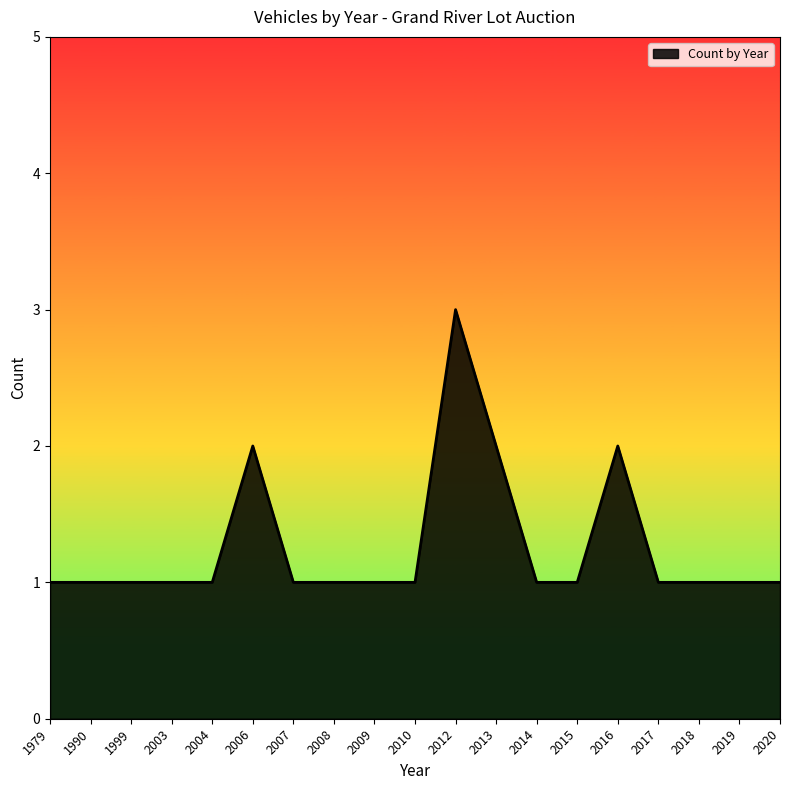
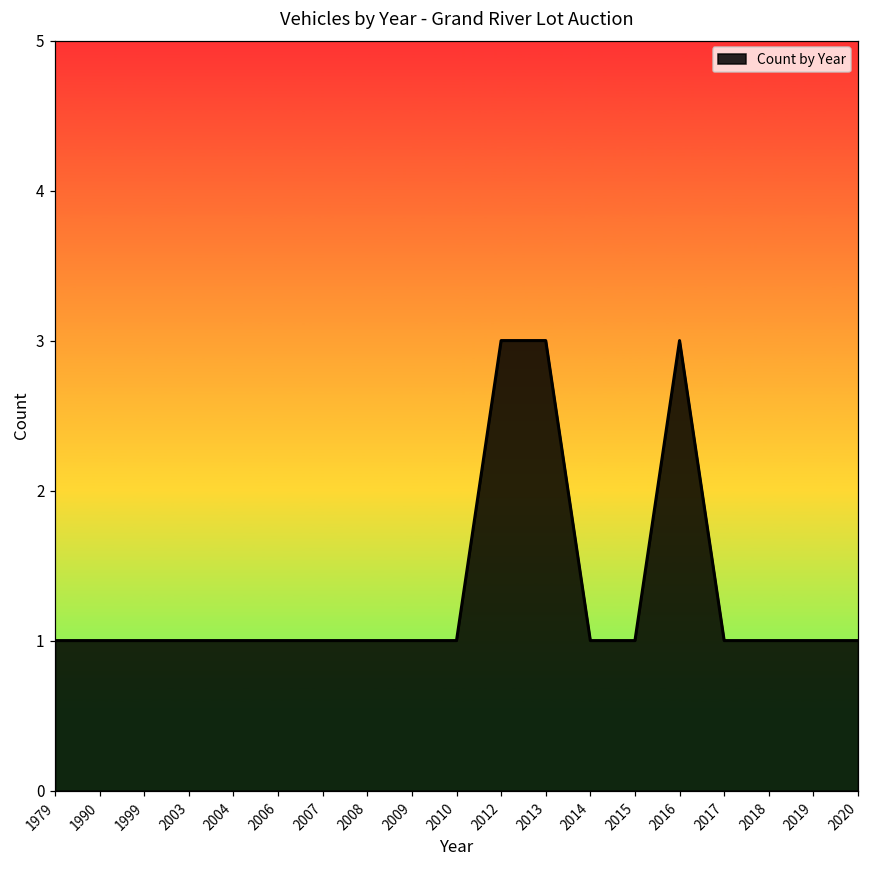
2006: 2 -> 1
2013: 2 -> 3
2016: 2 -> 3
